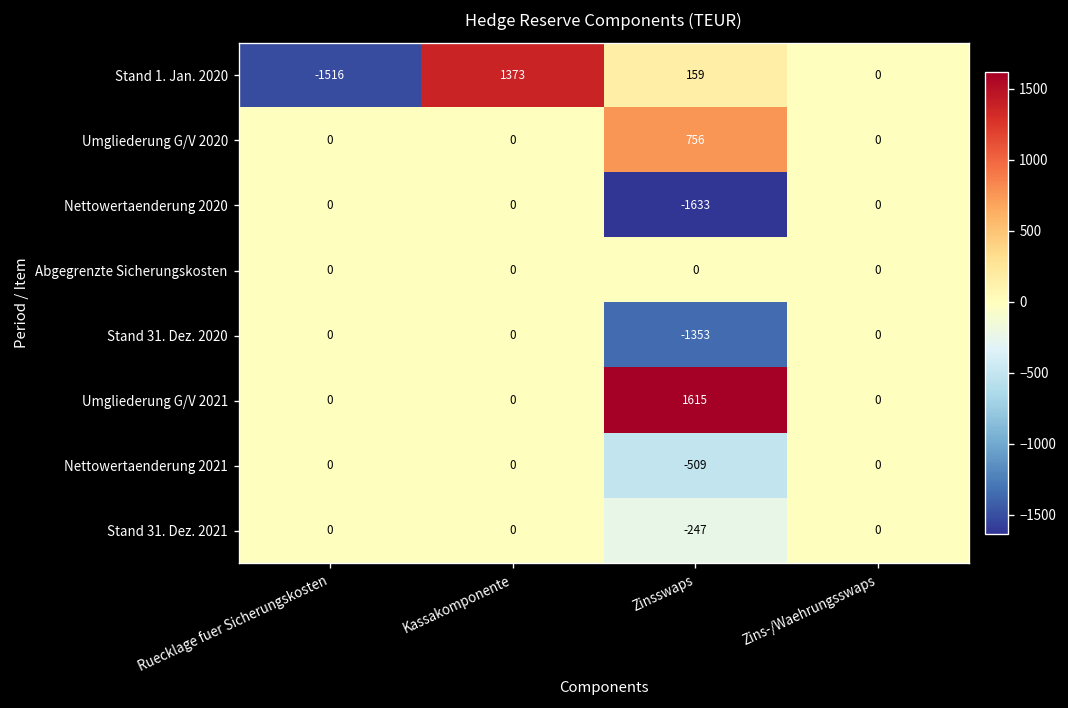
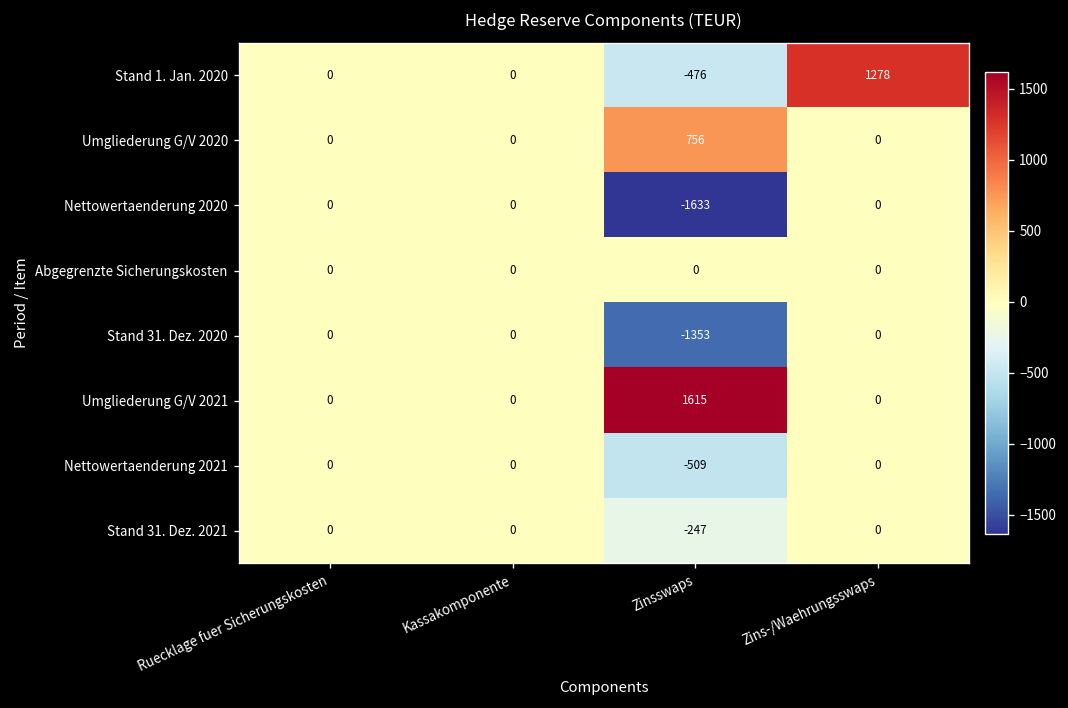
Stand 1. Jan. 2020, Ruecklage fuer Sicherungskosten: -1516 -> 0
Stand 1. Jan. 2020, Kassakomponente: 1373 -> 0
Stand 1. Jan. 2020, Zinsswaps: 159 -> -476
Stand 1. Jan. 2020, Zins-/Waehrungsswaps: 0 -> 1278
